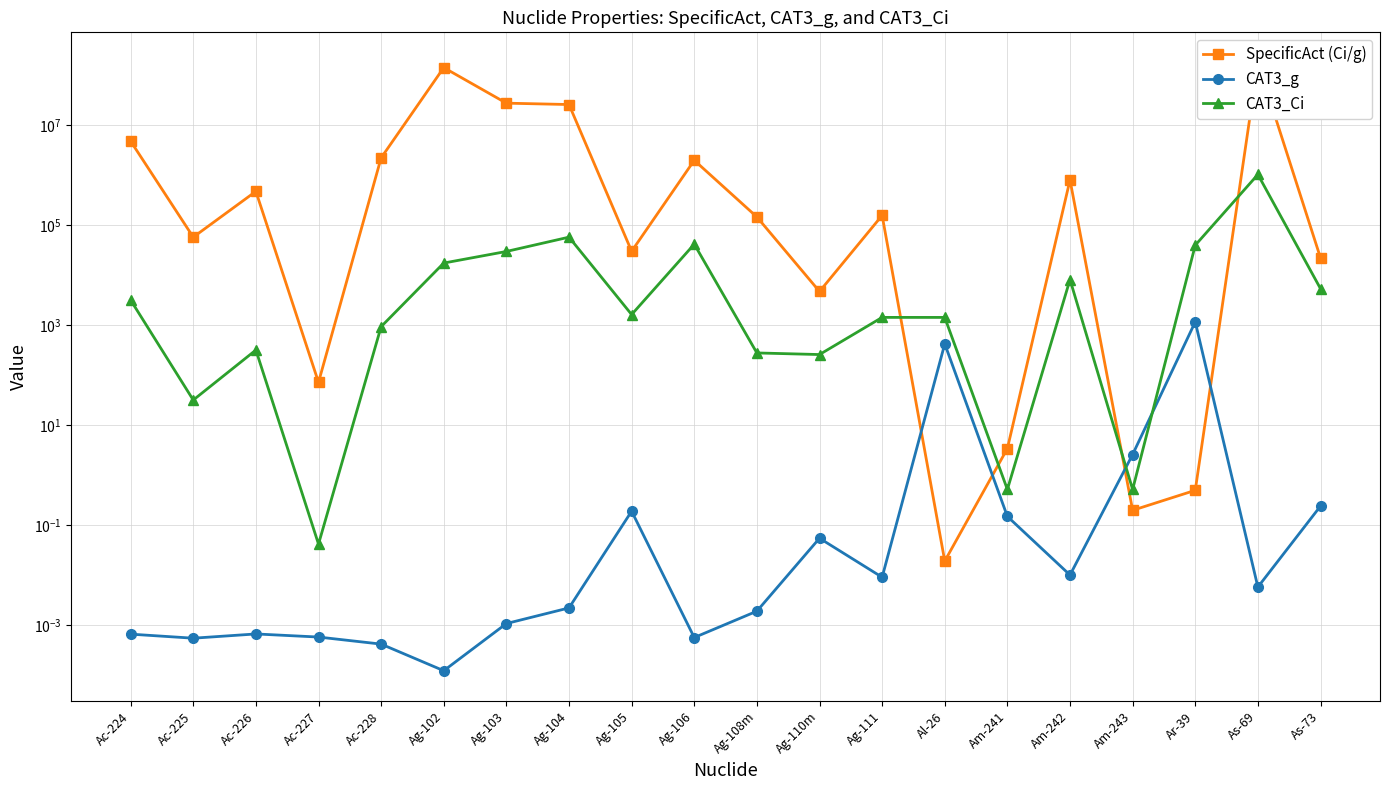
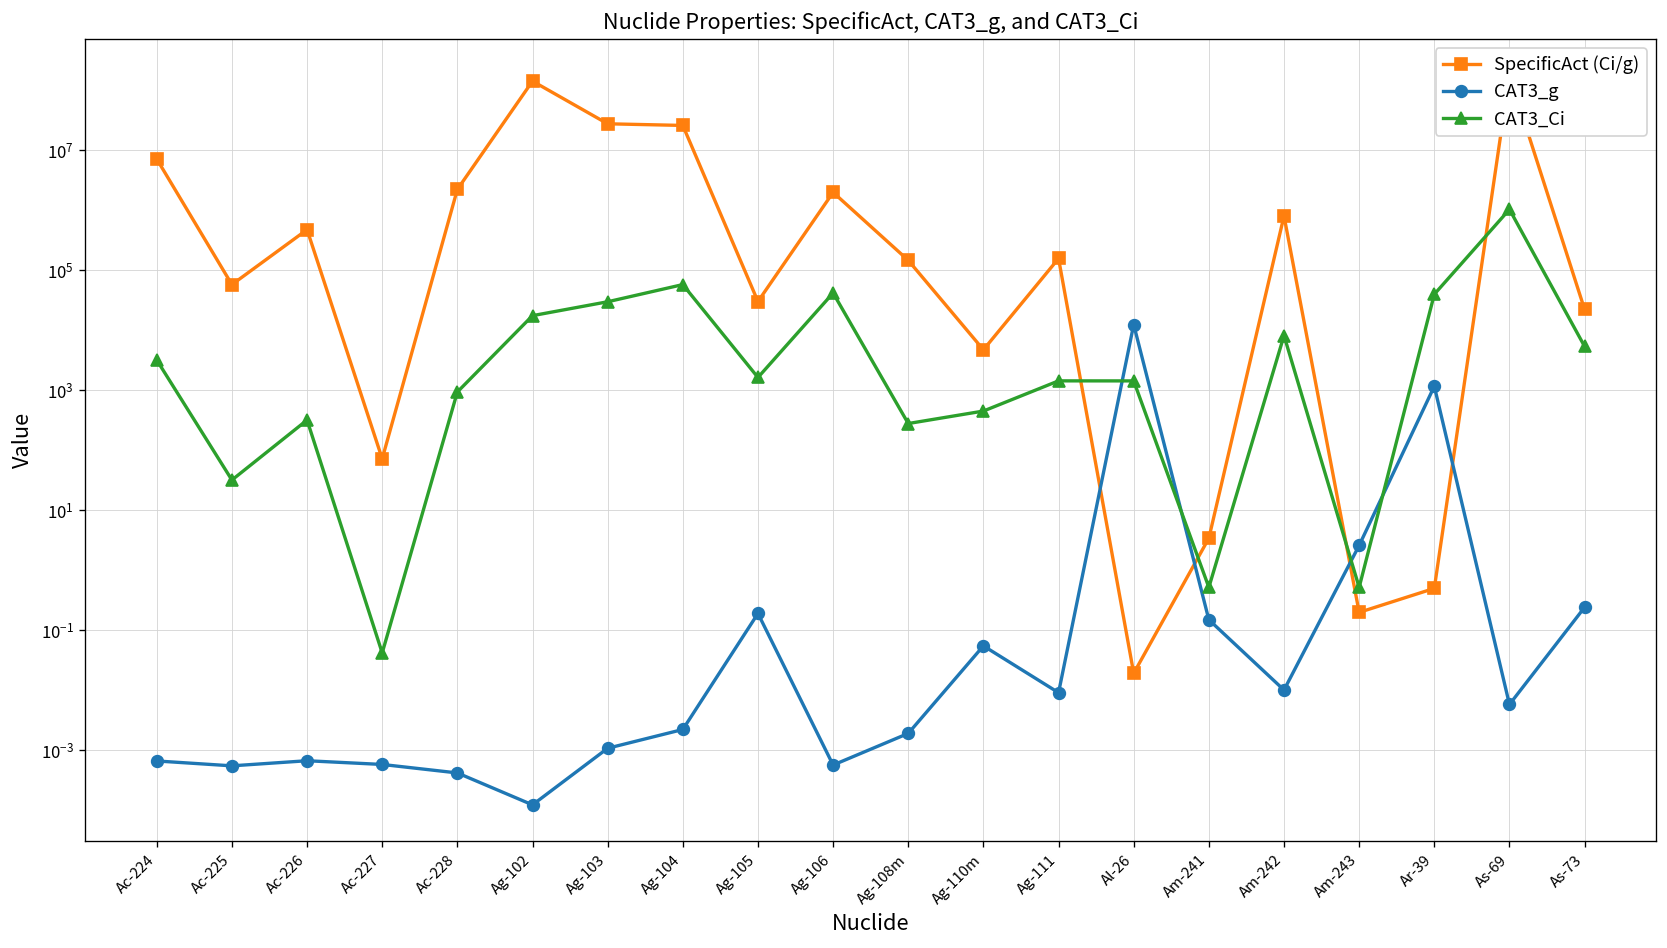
SpecificAct (Ci/g), Ac-224: 5000000 -> 7000000
CAT3_Ci, Ag-110m: 300 -> 500
CAT3_g, Al-26: 400 -> 13000
